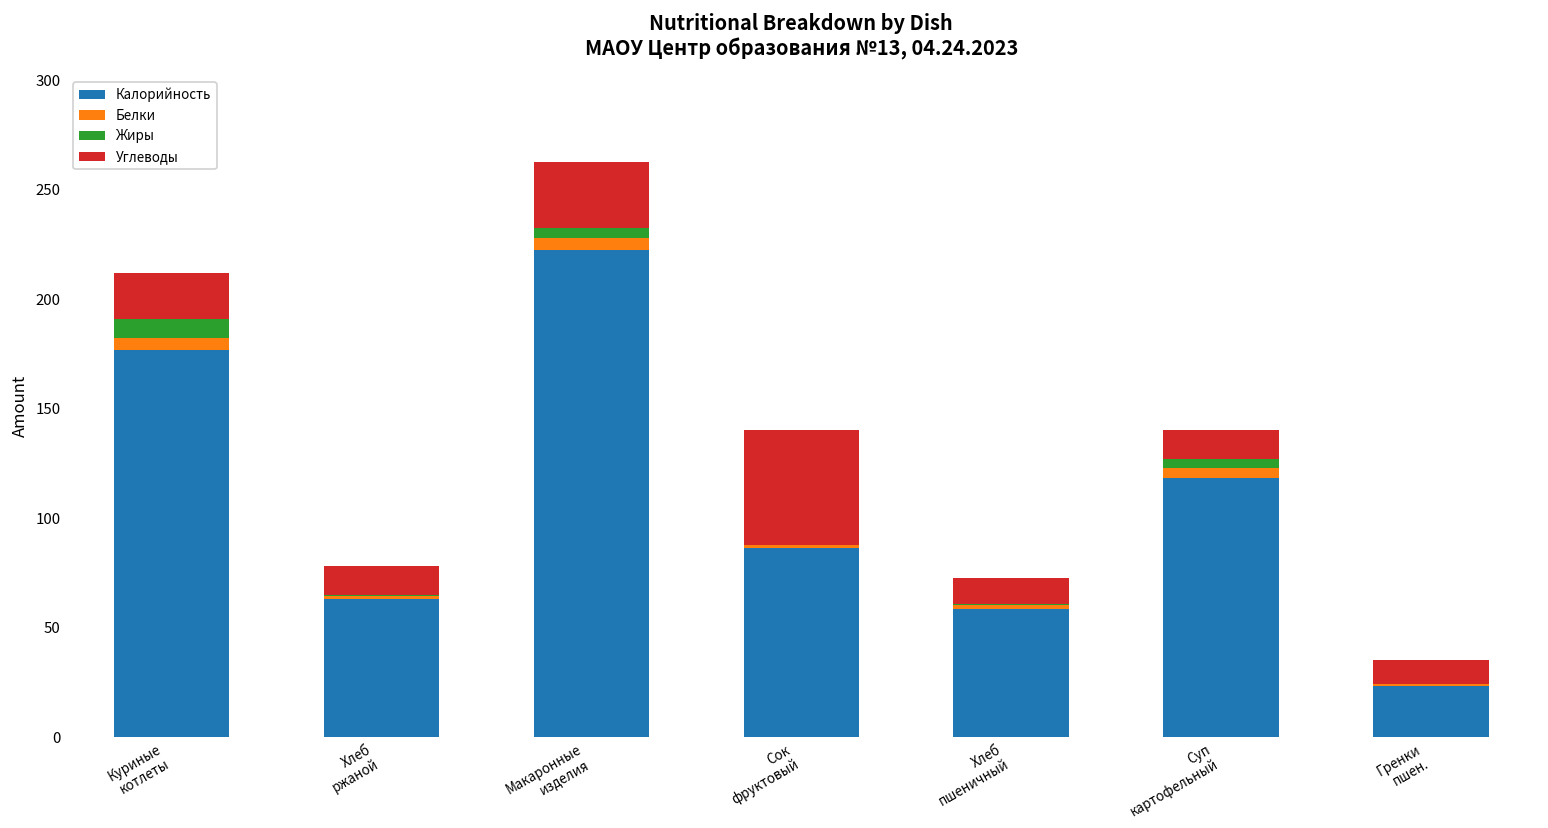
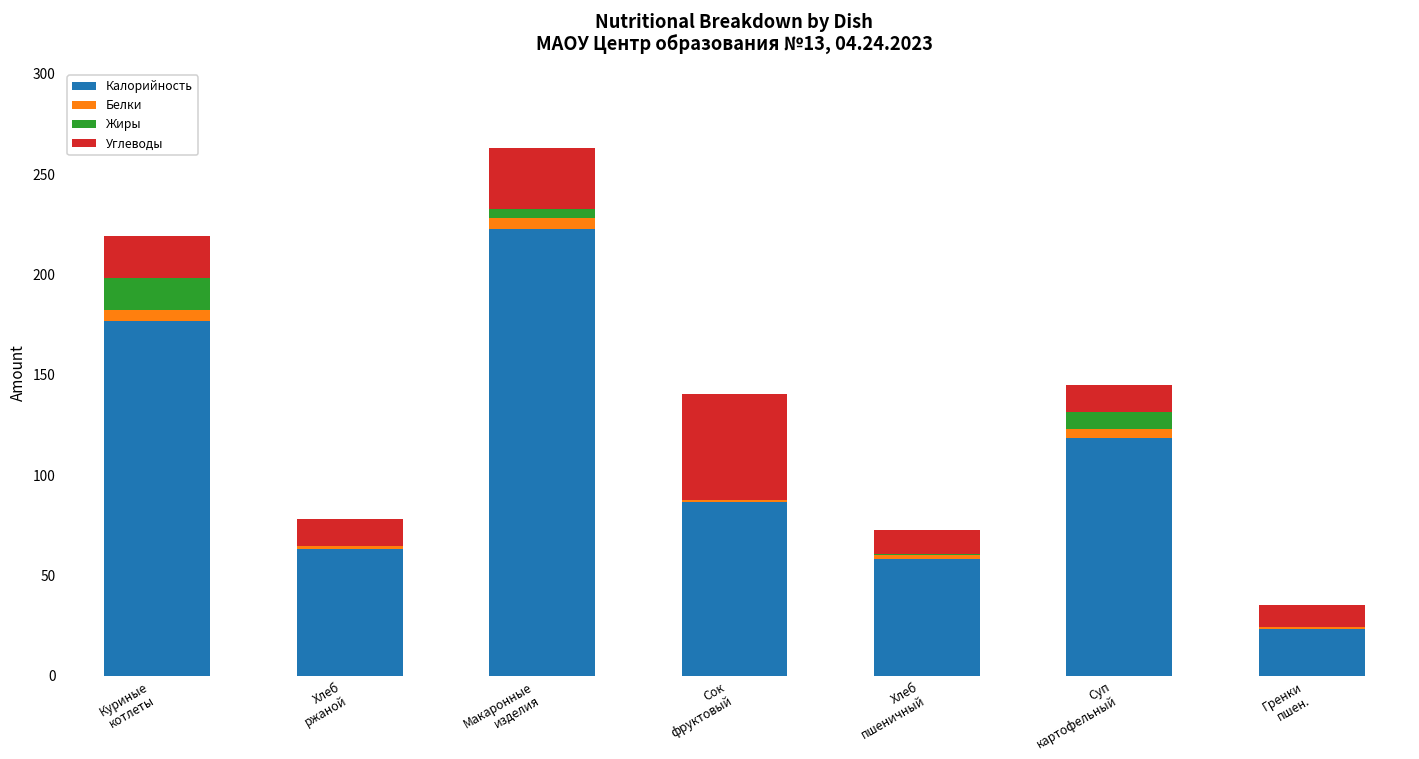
Жиры, Куриные котлеты: 9 -> 16
Жиры, Суп картофельный: 4 -> 9
